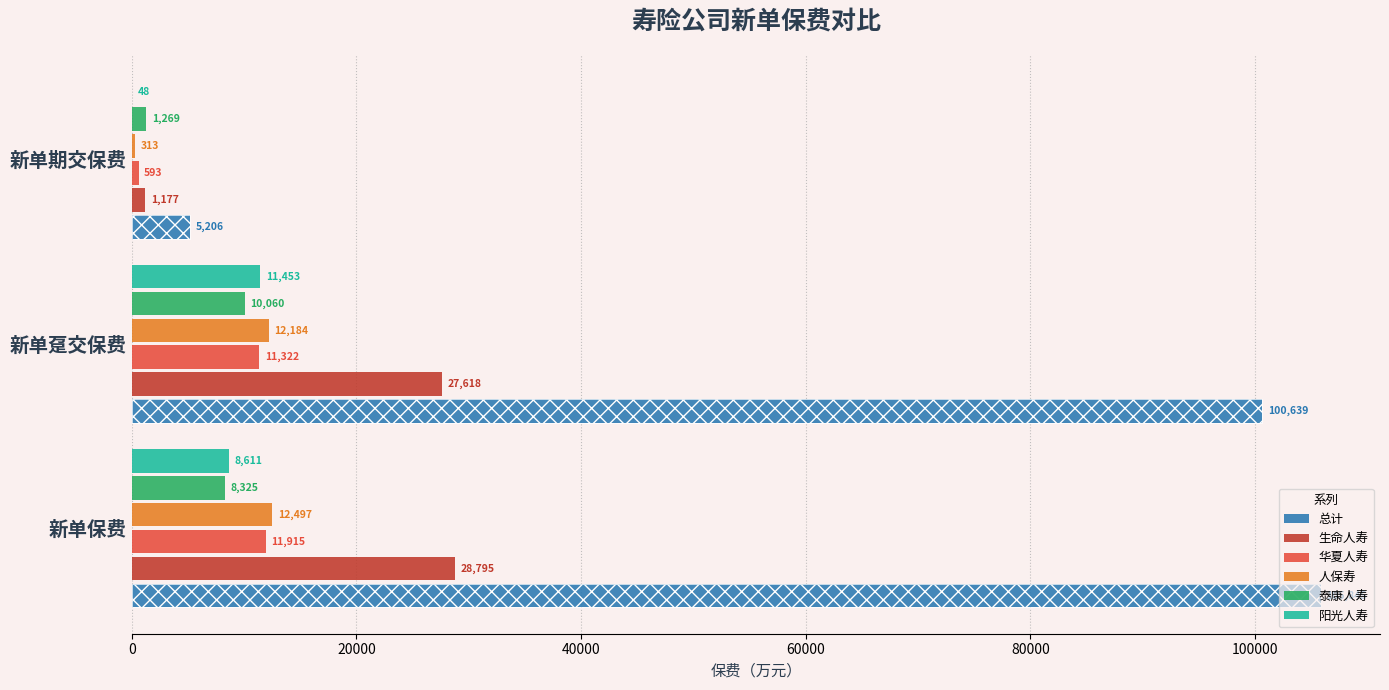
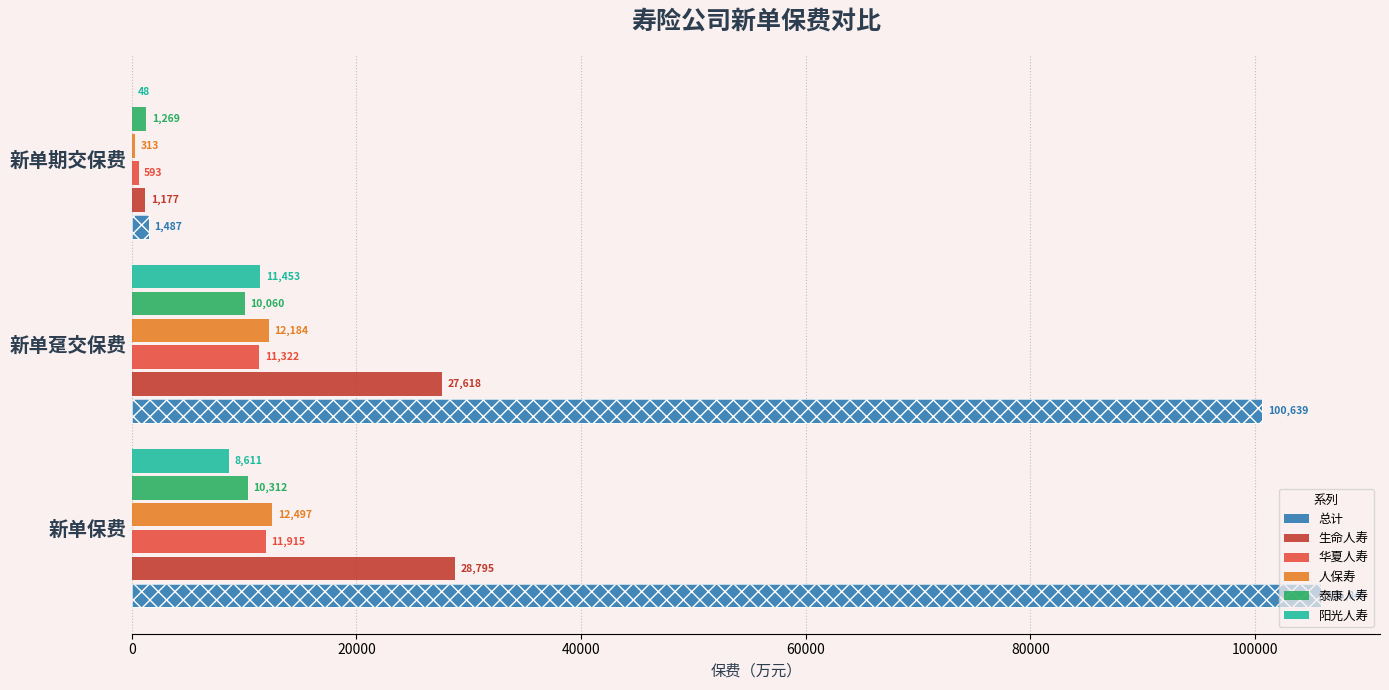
总计, 新单期交保费: 5,206 -> 1,487
泰康人寿, 新单保费: 8,325 -> 10,312
